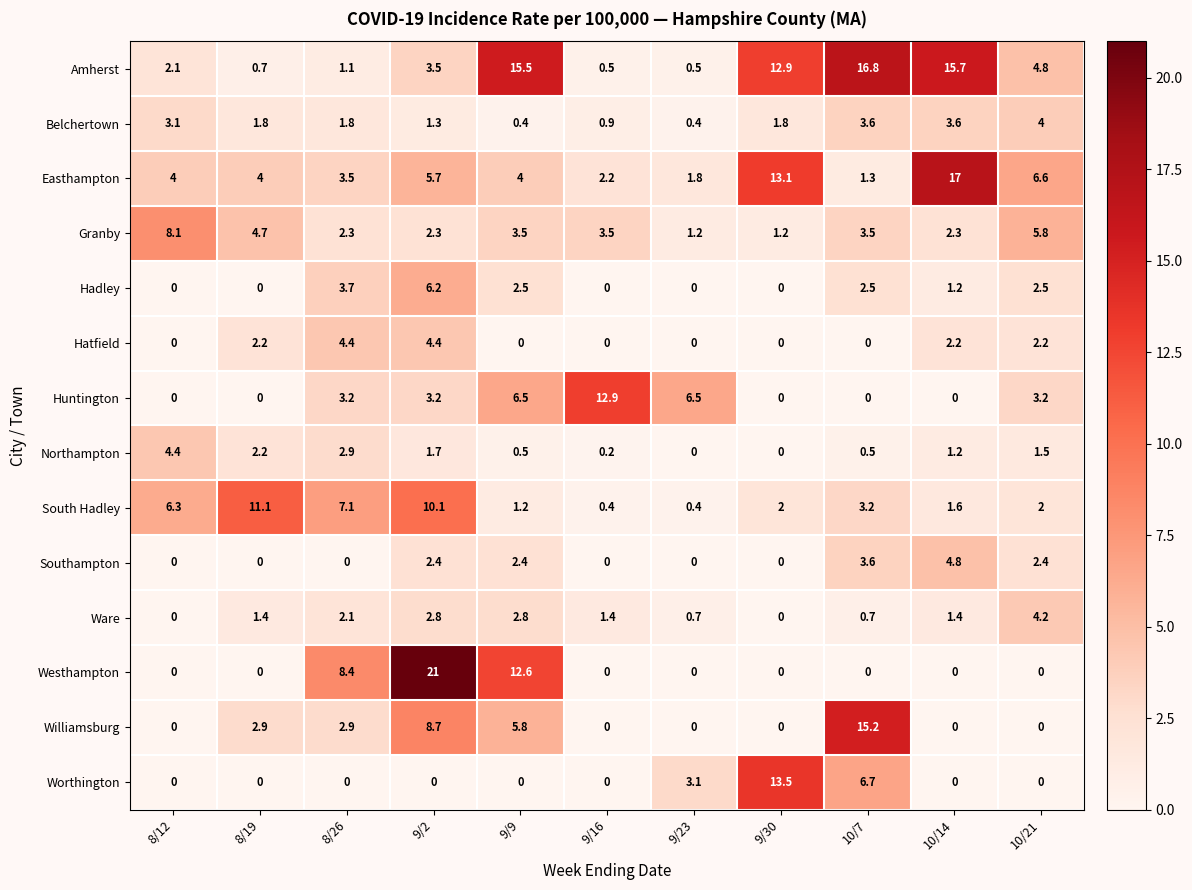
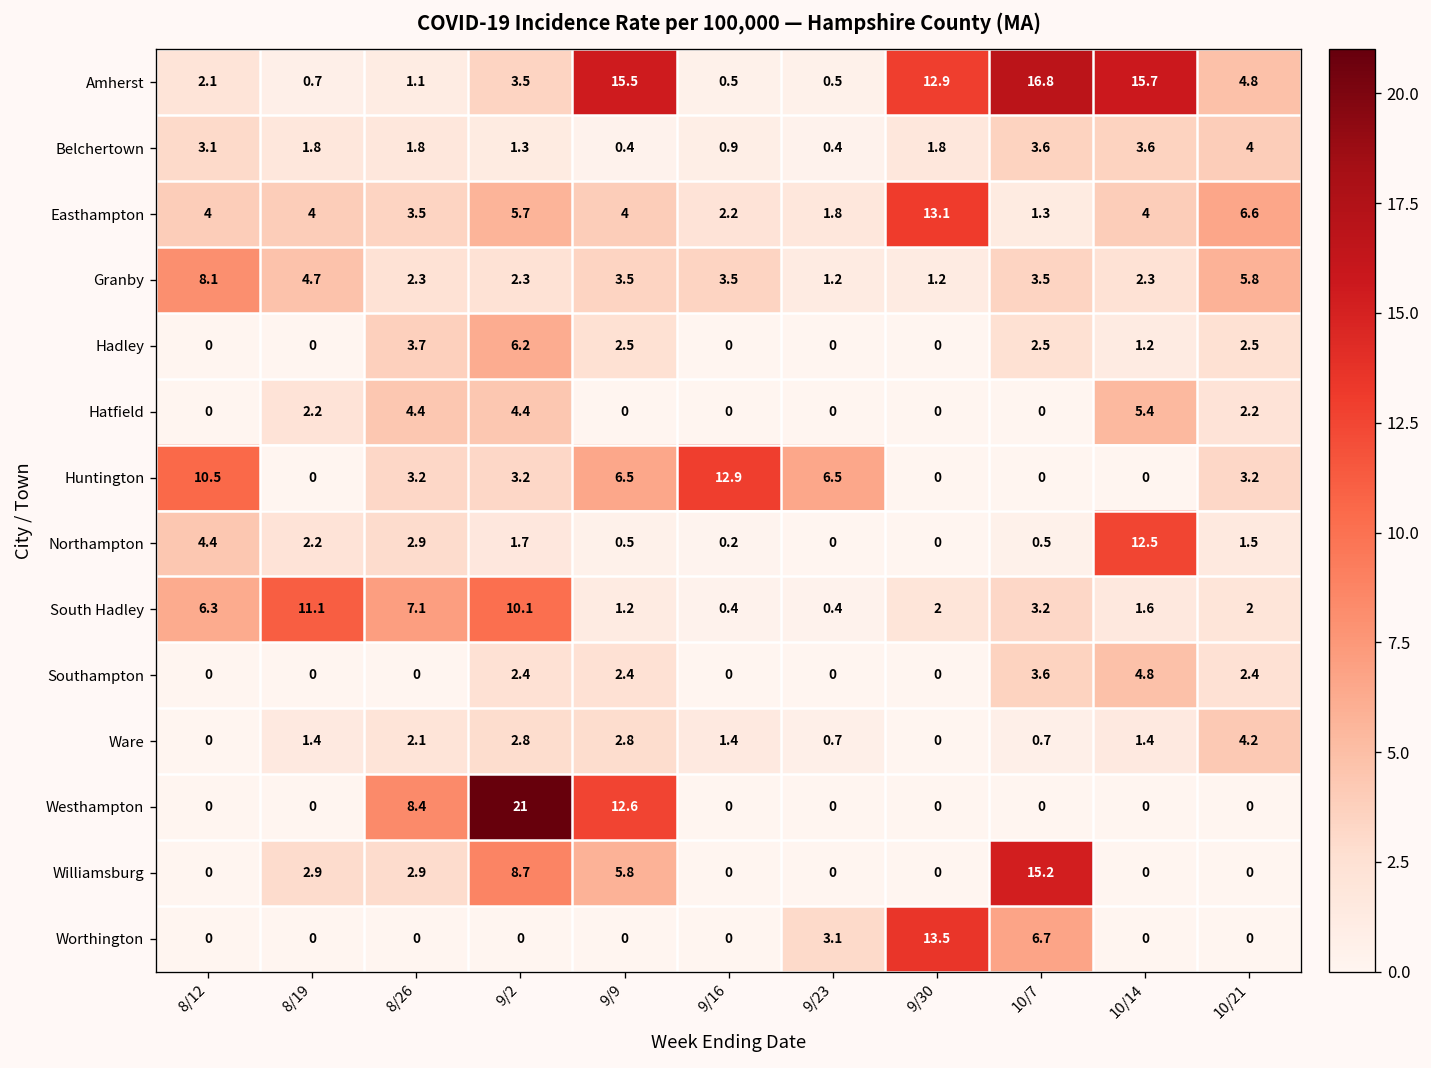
Easthampton, 10/14: 17 -> 4
Hatfield, 10/14: 2.2 -> 5.4
Huntington, 8/12: 0 -> 10.5
Northampton, 10/14: 1.2 -> 12.5
